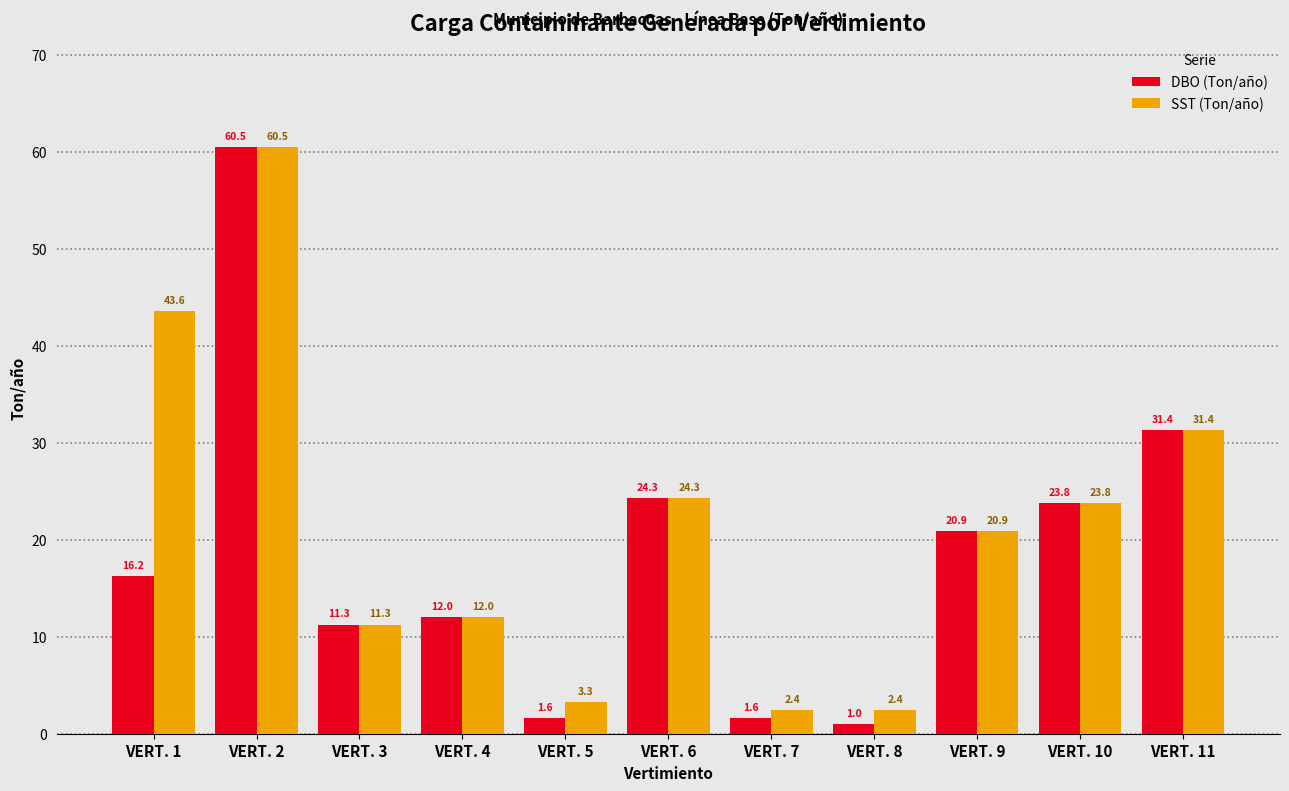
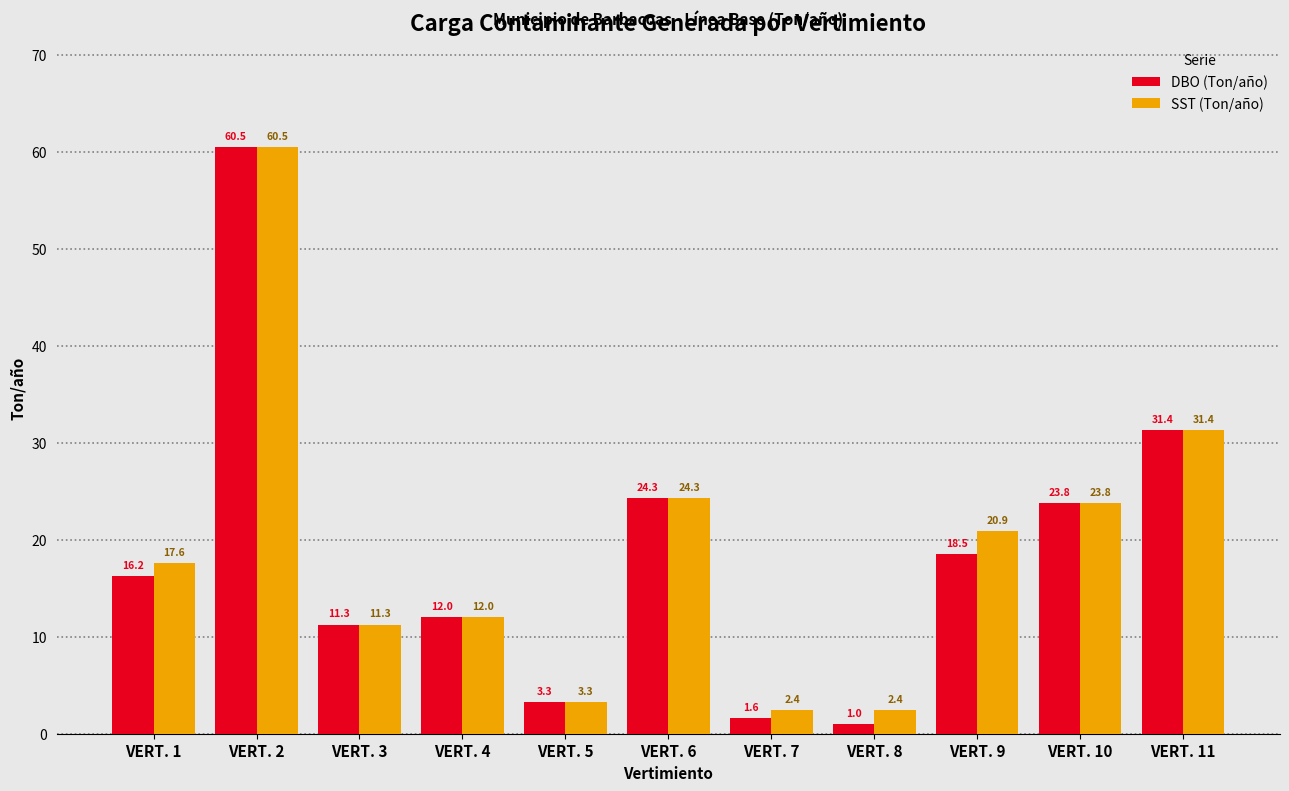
SST (Ton/año), VERT. 1: 43.6 -> 17.6
DBO (Ton/año), VERT. 5: 1.6 -> 3.3
DBO (Ton/año), VERT. 9: 20.9 -> 18.5
